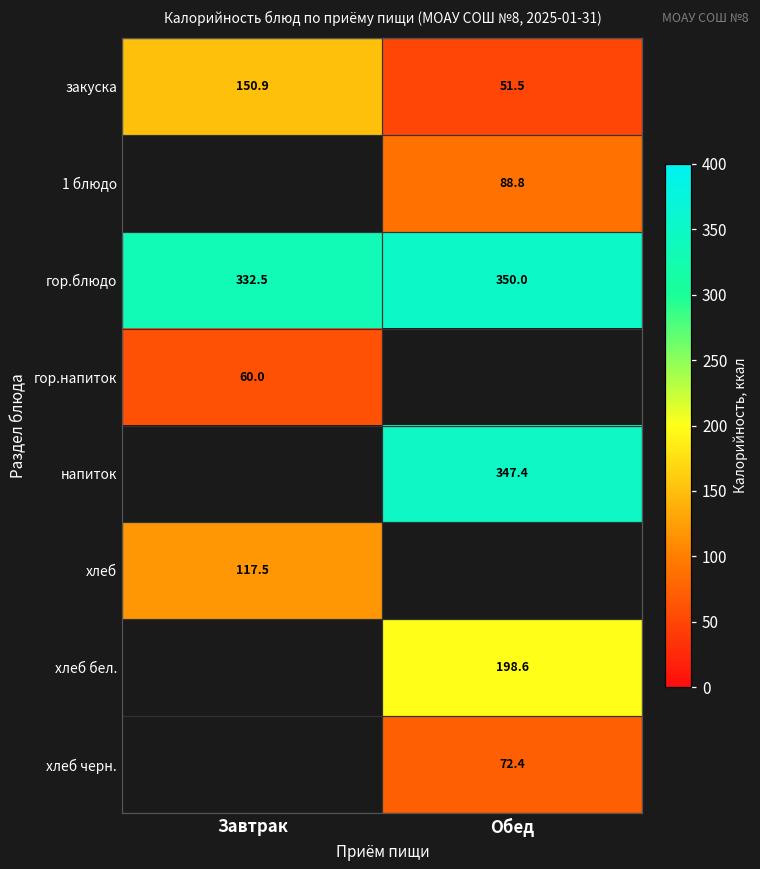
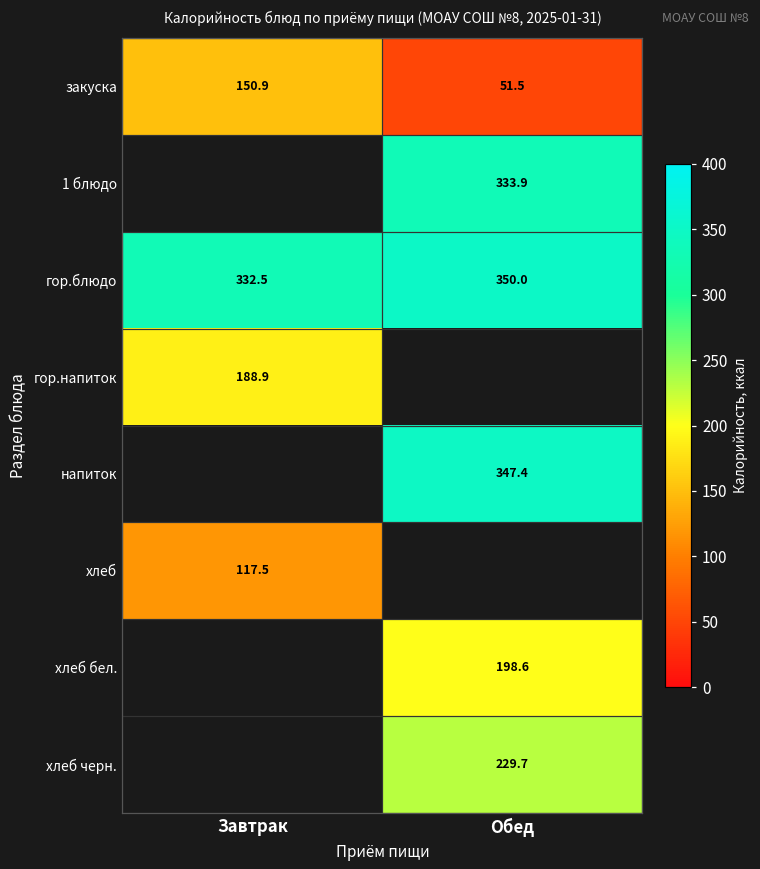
1 блюдо, Обед: 88.8 -> 333.9
гор.напиток, Завтрак: 60.0 -> 188.9
хлеб черн., Обед: 72.4 -> 229.7
